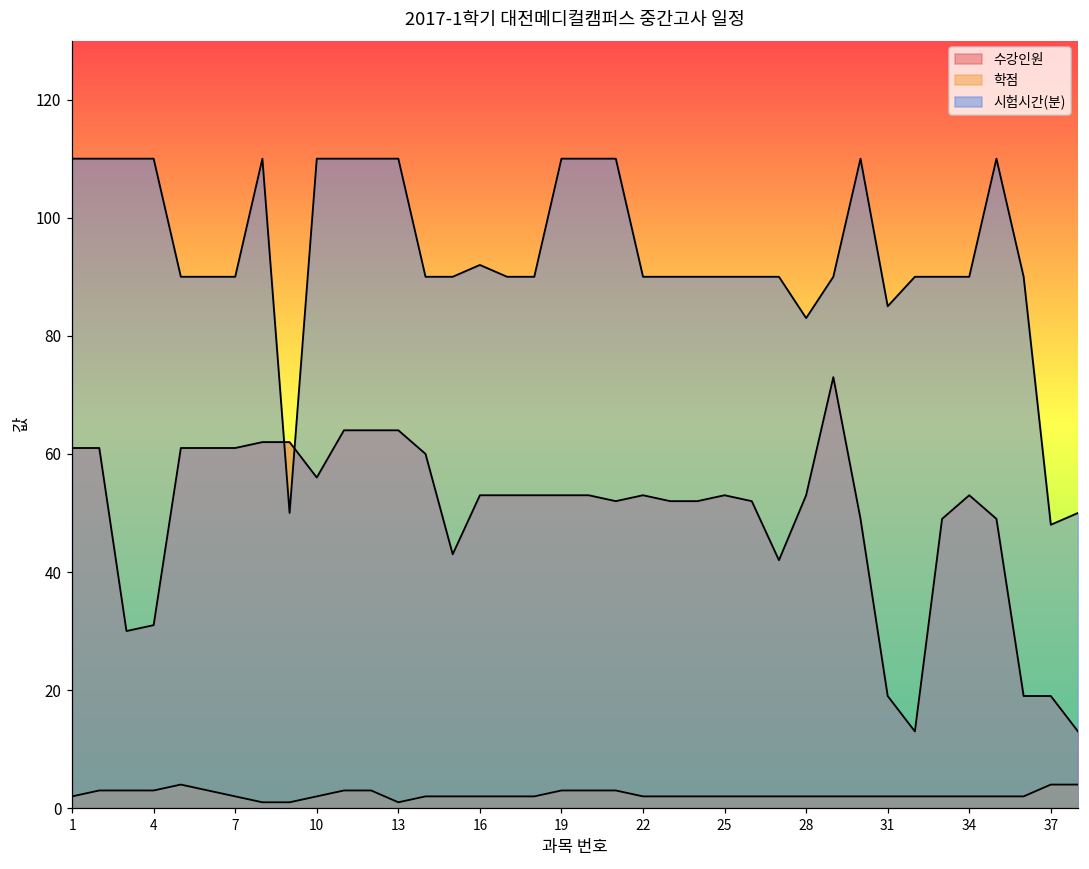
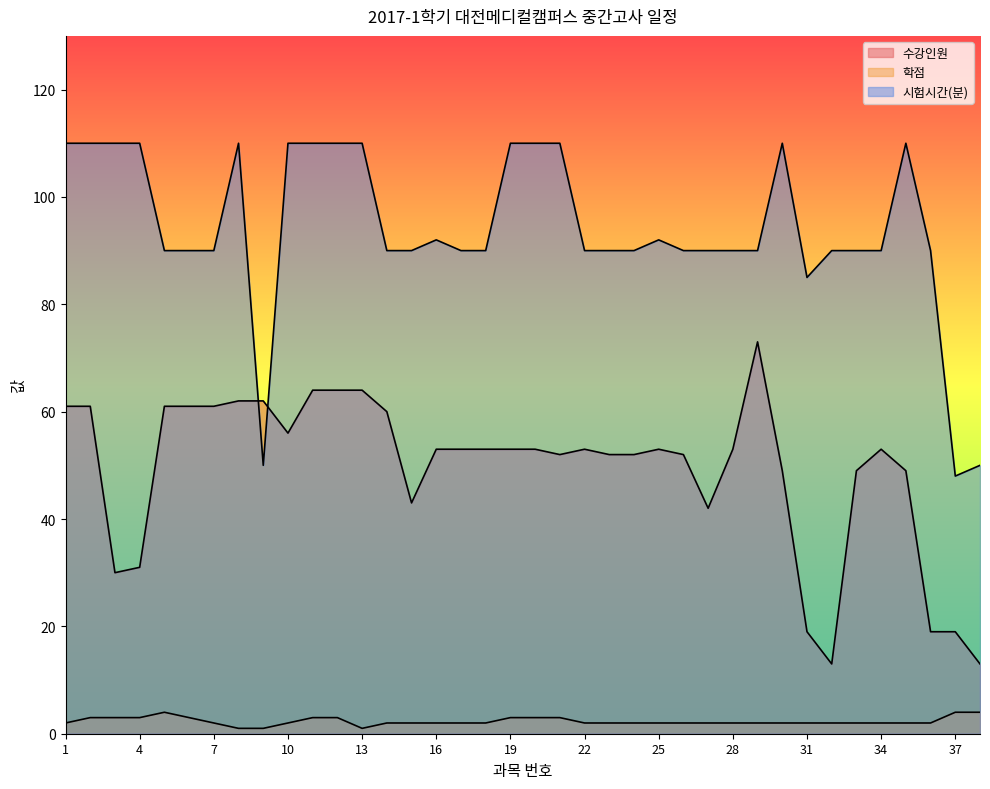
시험시간(분), 25: 90 -> 92
시험시간(분), 28: 83 -> 90
